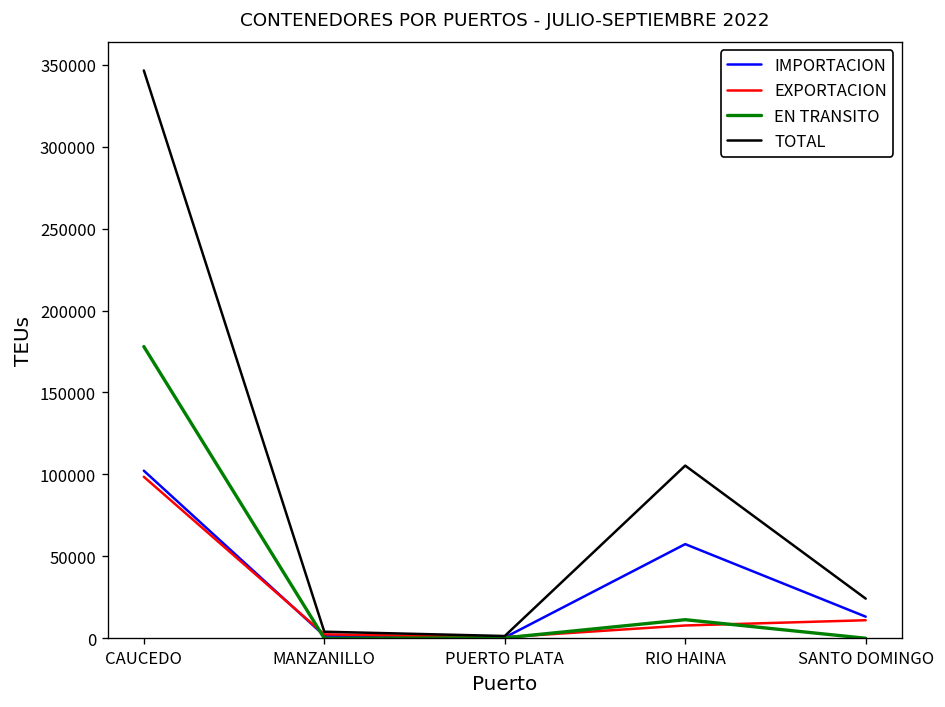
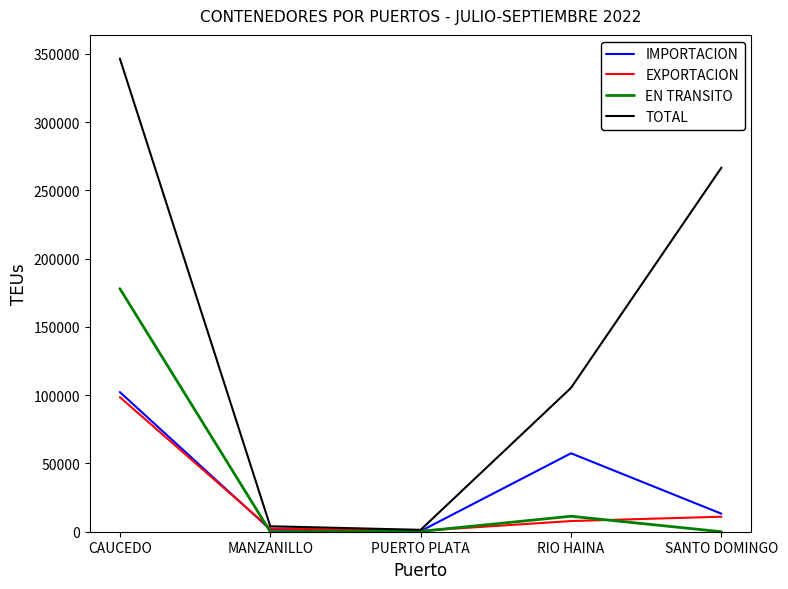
TOTAL, SANTO DOMINGO: 24000 -> 267000
